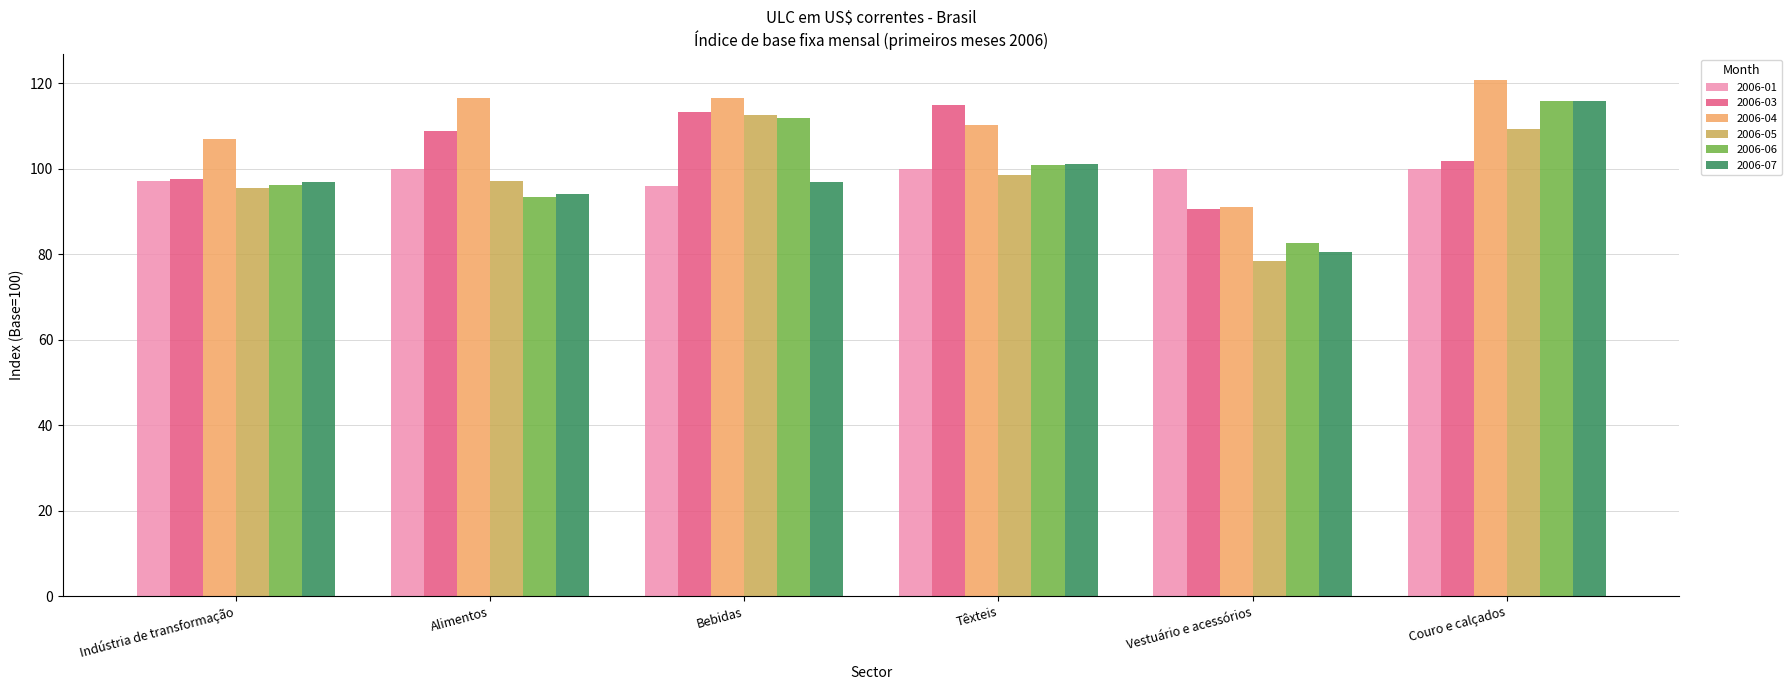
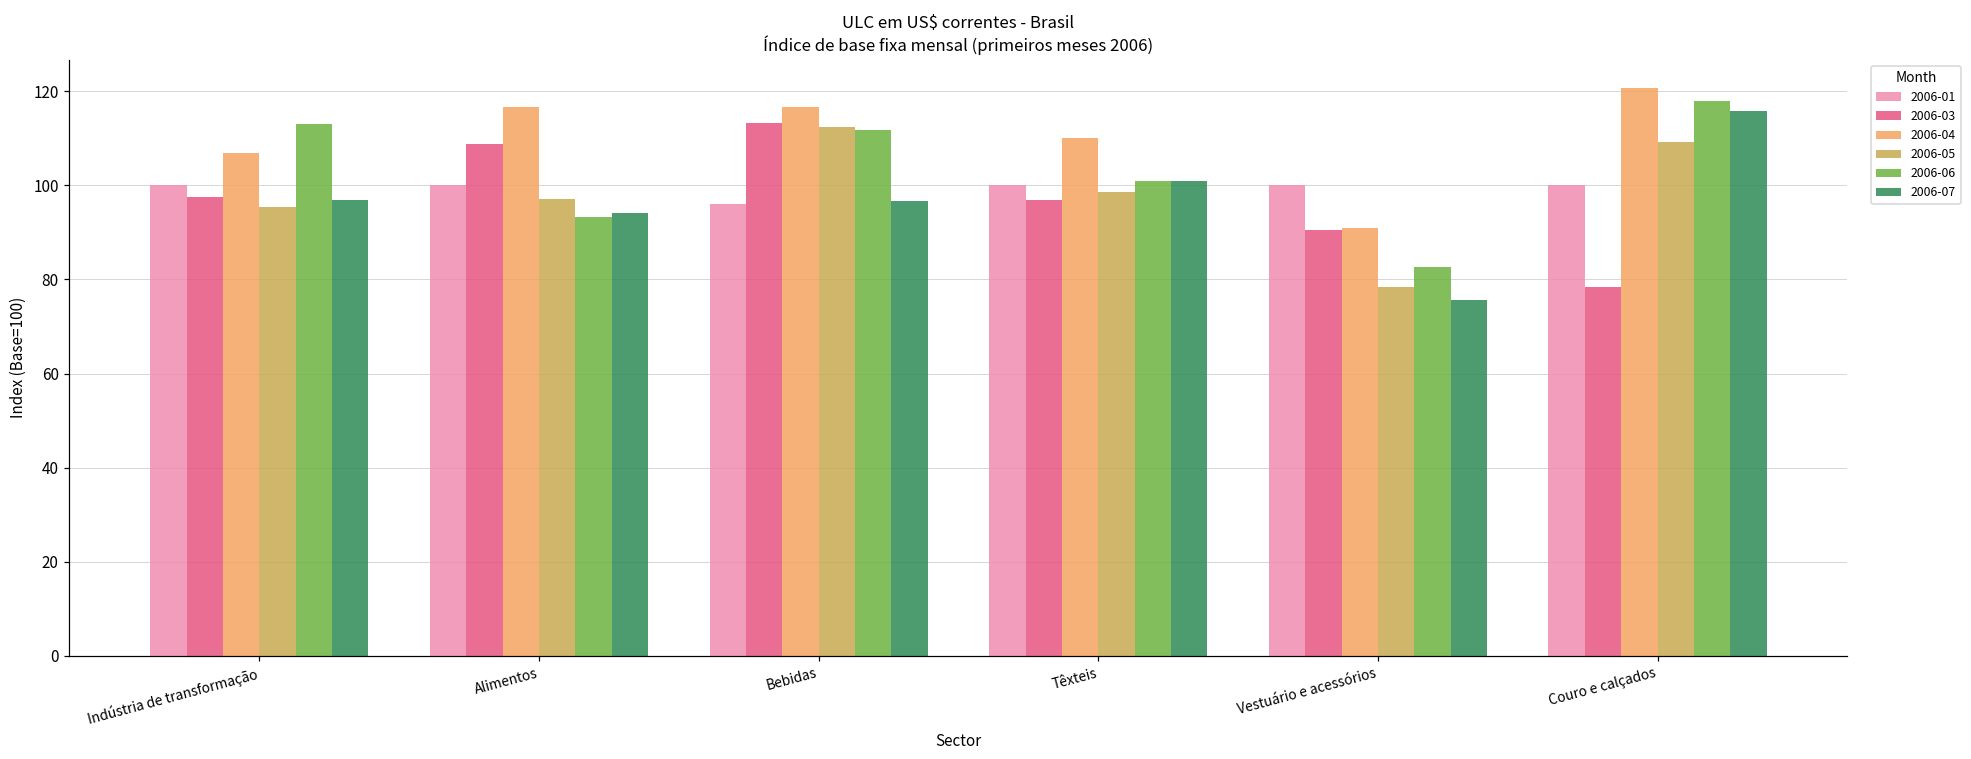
2006-01, Indústria de transformação: 97 -> 100
2006-06, Indústria de transformação: 96 -> 113
2006-03, Têxteis: 115 -> 97
2006-07, Vestuário e acessórios: 81 -> 76
2006-03, Couro e calçados: 102 -> 78
2006-06, Couro e calçados: 116 -> 118
